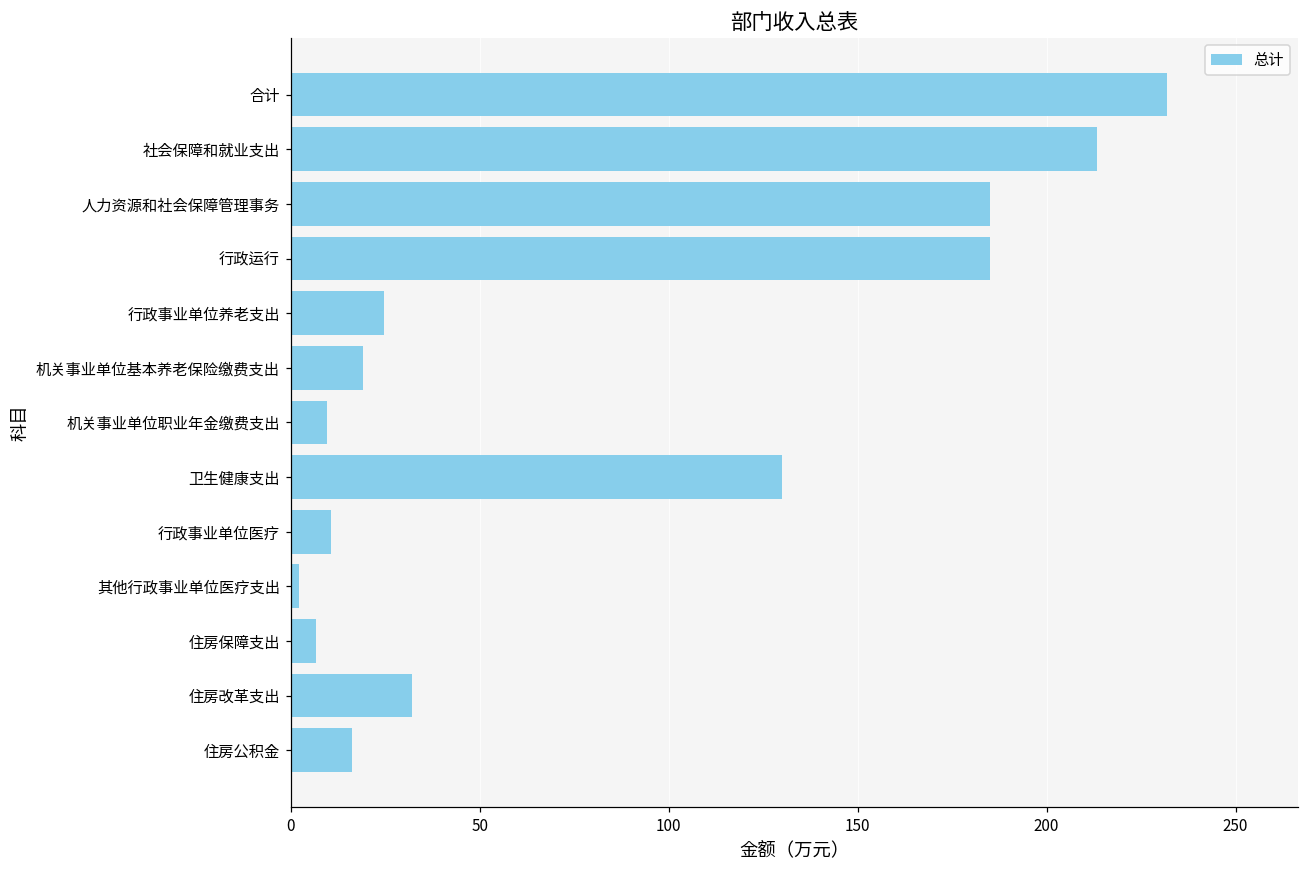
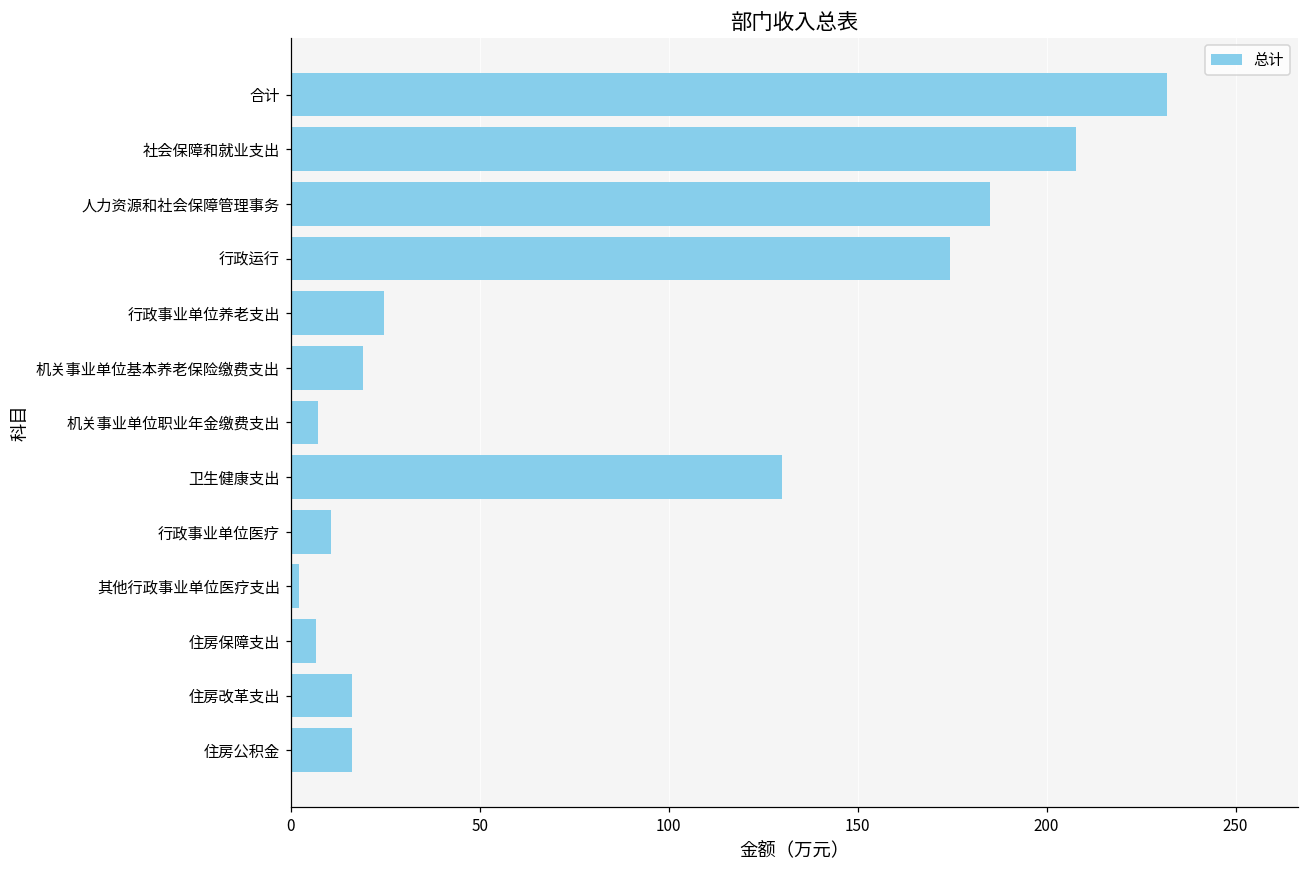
社会保障和就业支出: 213 -> 208
行政运行: 185 -> 174
机关事业单位职业年金缴费支出: 10 -> 7
住房改革支出: 32 -> 16
